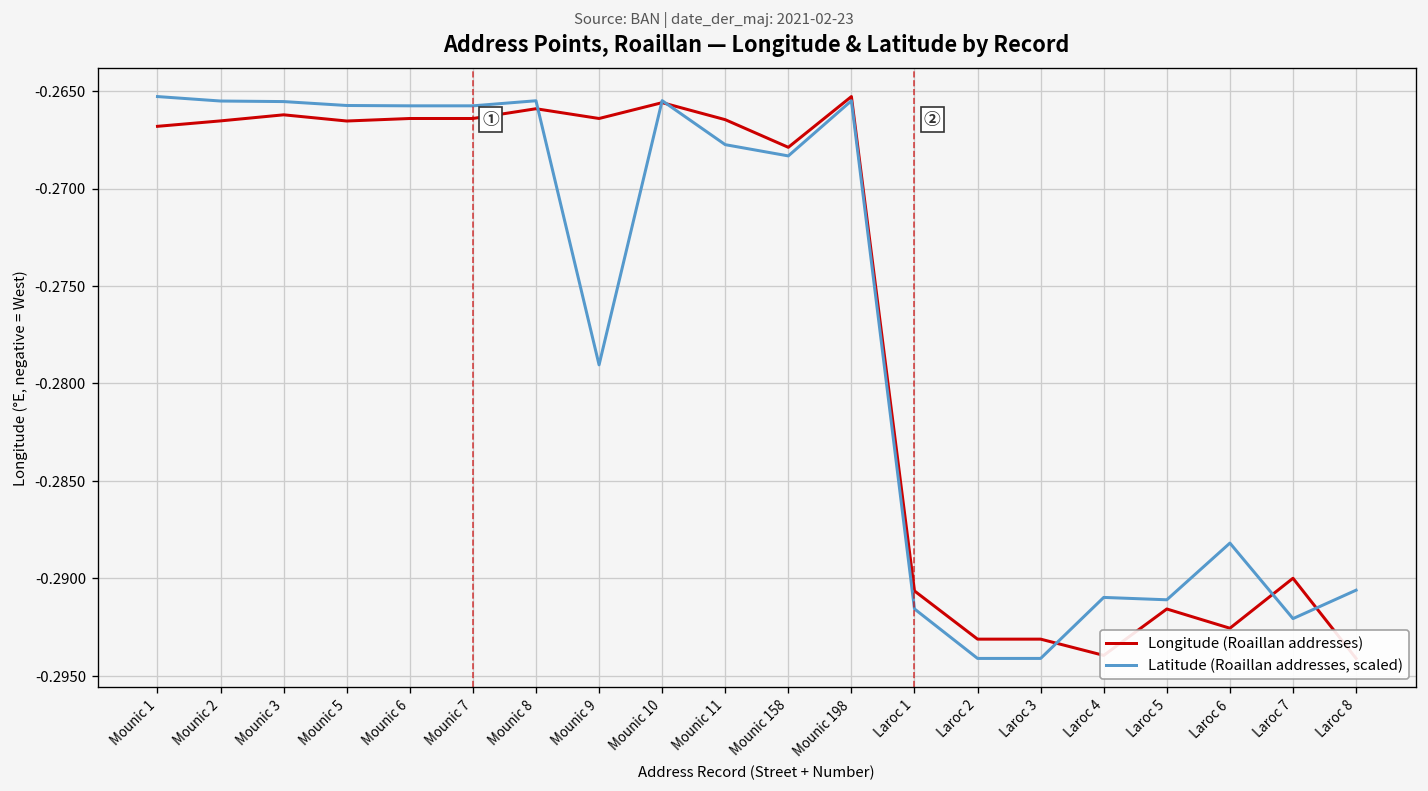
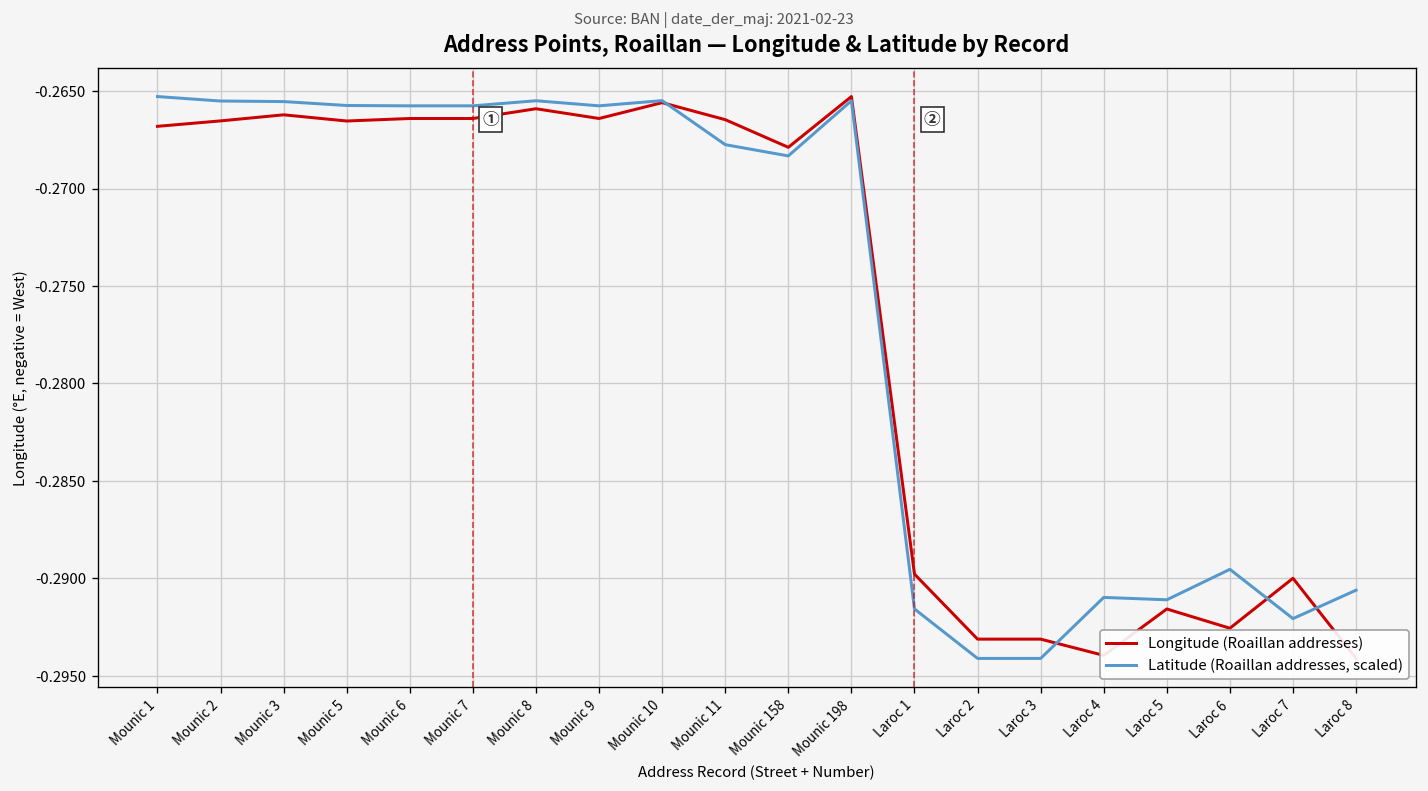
Latitude (Roaillan addresses, scaled), Mounic 9: -0.2790 -> -0.2658
Longitude (Roaillan addresses), Laroc 1: -0.2907 -> -0.2898
Latitude (Roaillan addresses, scaled), Laroc 6: -0.2882 -> -0.2895
